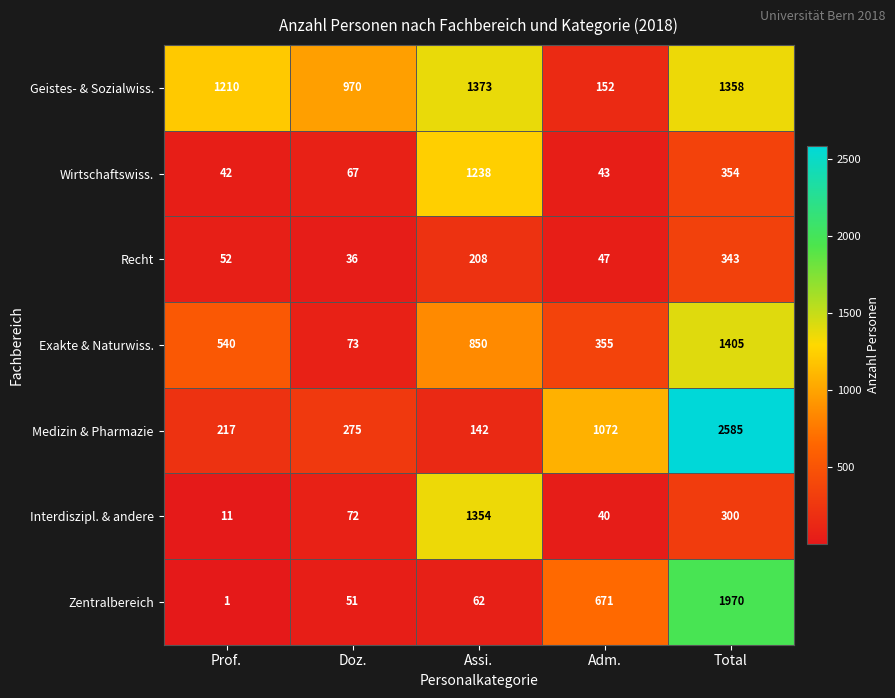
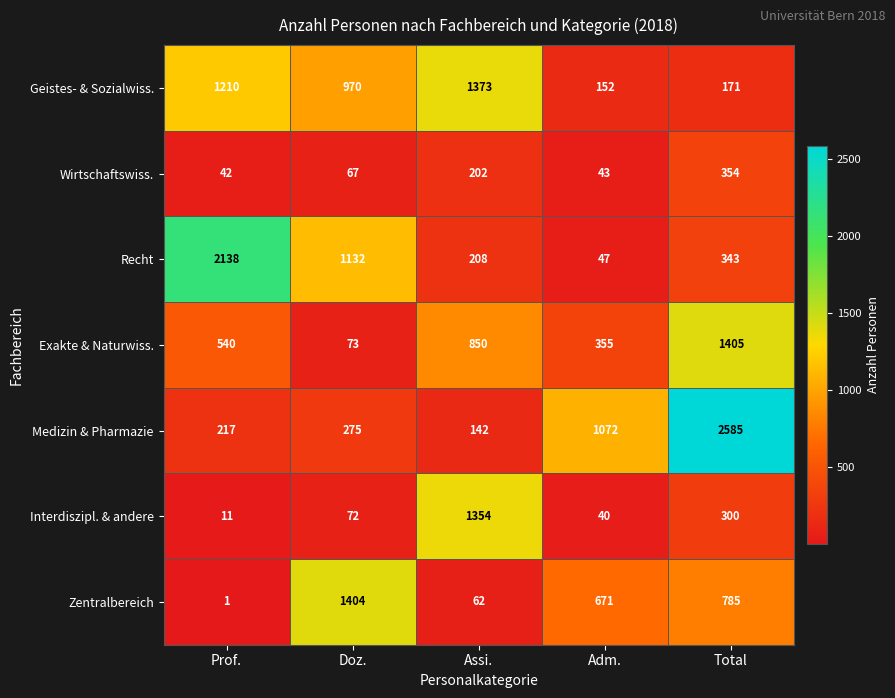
Geistes- & Sozialwiss., Total: 1358 -> 171
Wirtschaftswiss., Assi.: 1238 -> 202
Recht, Prof.: 52 -> 2138
Recht, Doz.: 36 -> 1132
Zentralbereich, Doz.: 51 -> 1404
Zentralbereich, Total: 1970 -> 785
